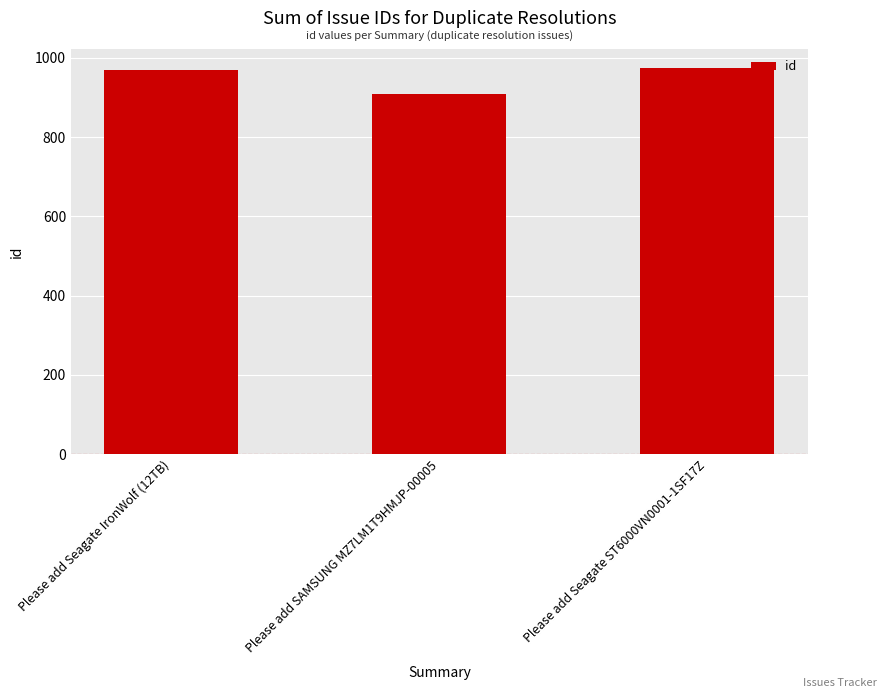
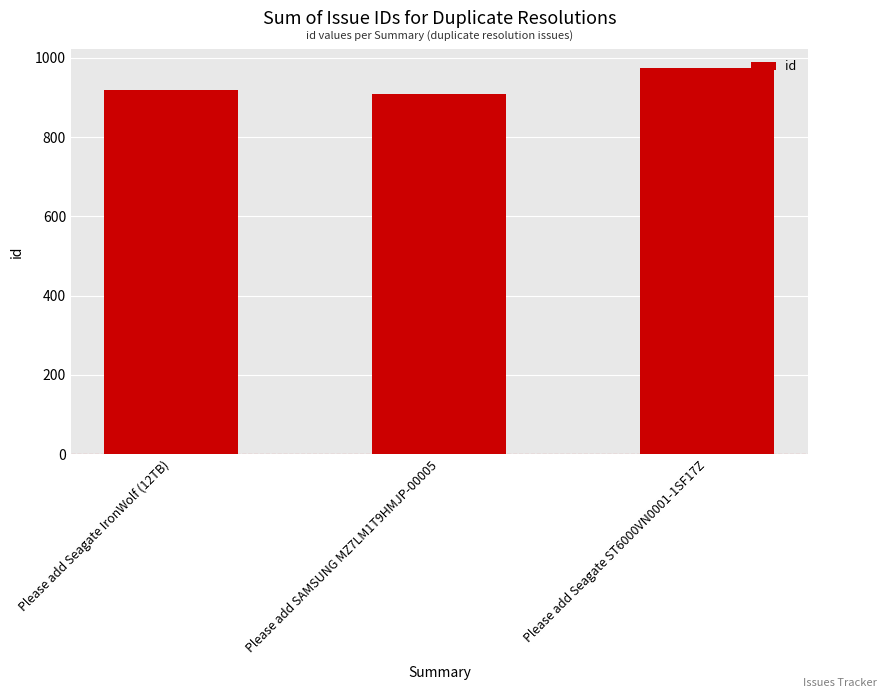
Please add Seagate IronWolf (12TB): 970 -> 920
